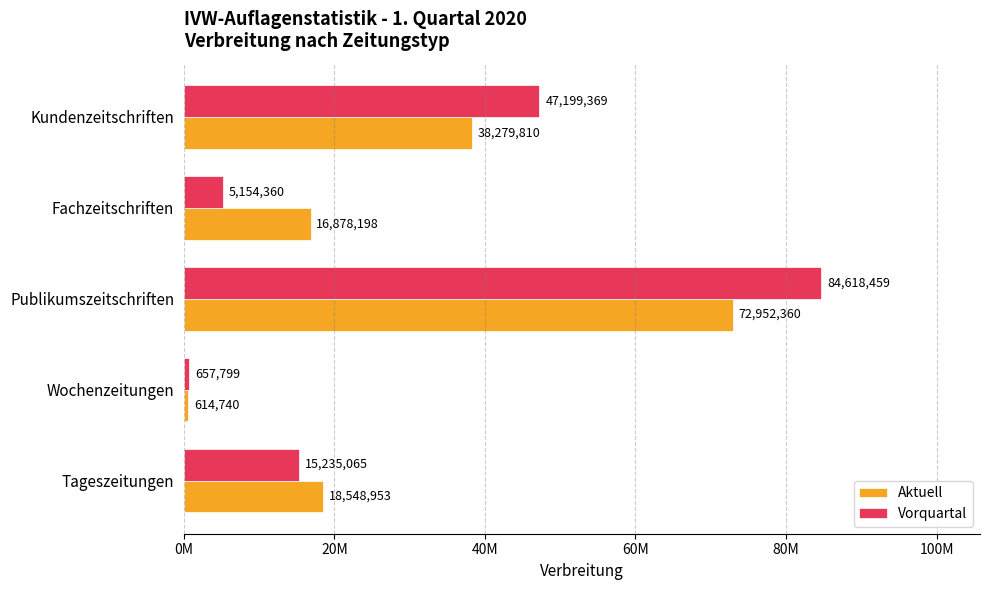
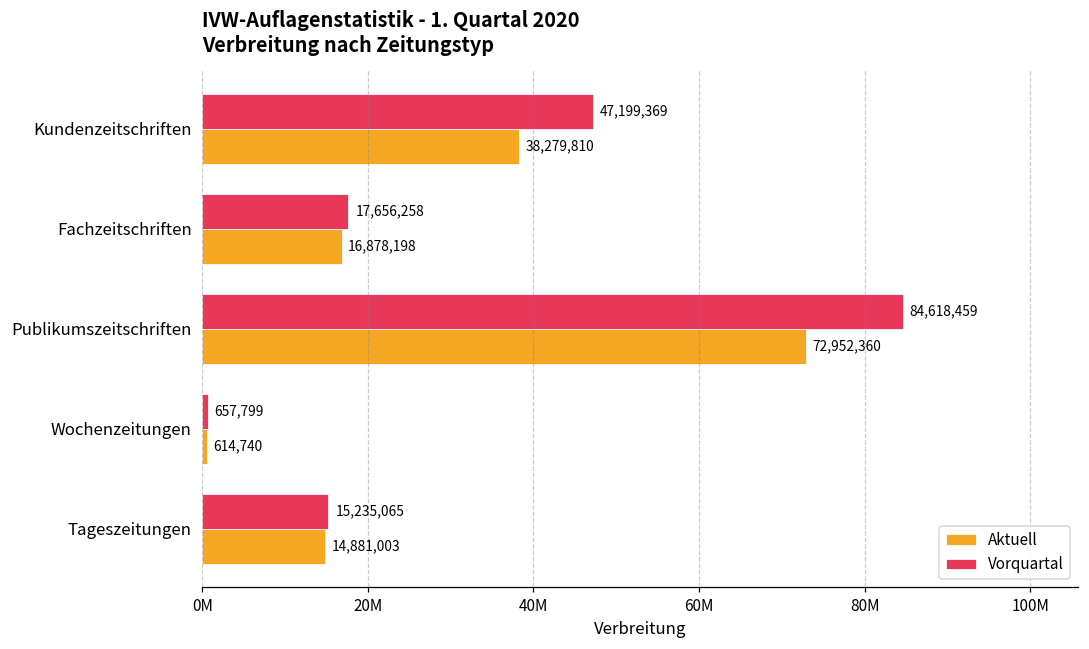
Vorquartal, Fachzeitschriften: 5,154,360 -> 17,656,258
Aktuell, Tageszeitungen: 18,548,953 -> 14,881,003
